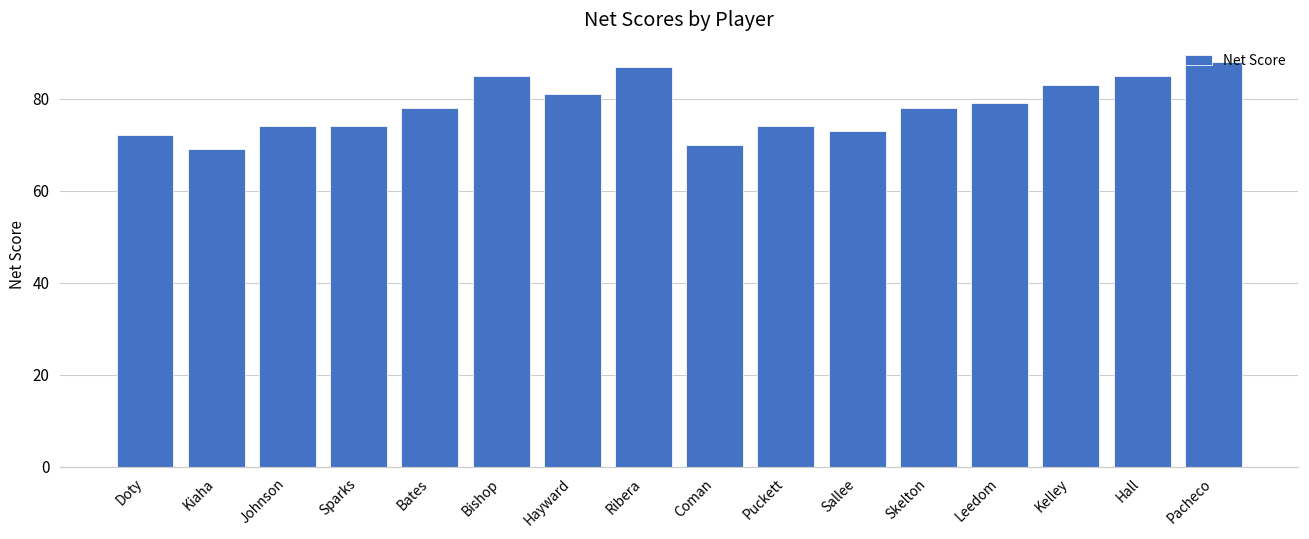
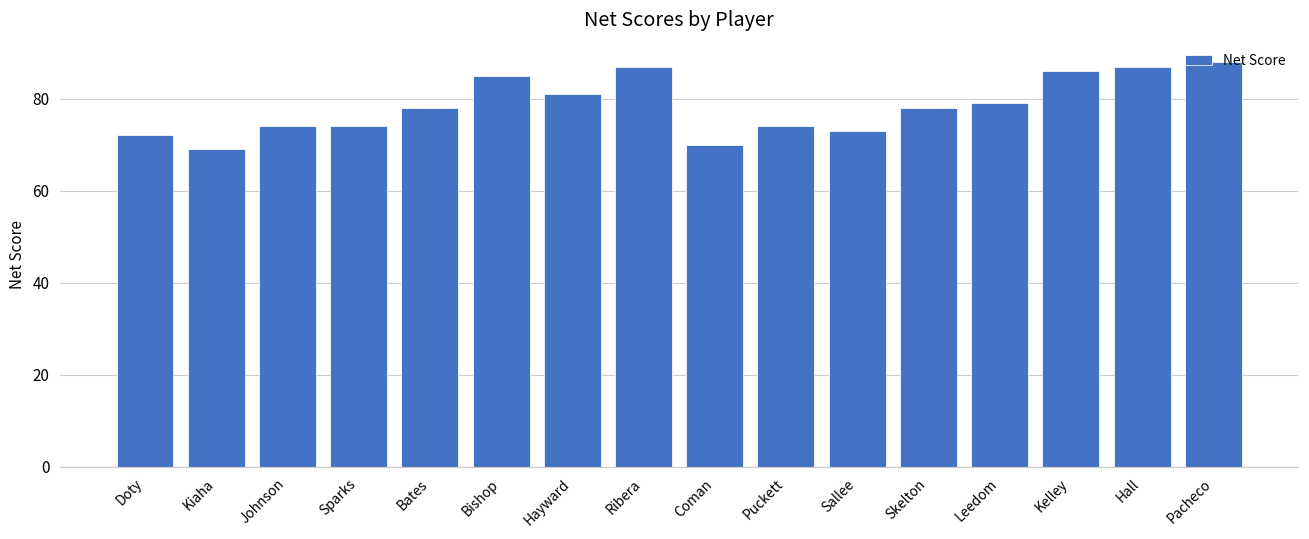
Kelley: 83 -> 86
Hall: 85 -> 87
